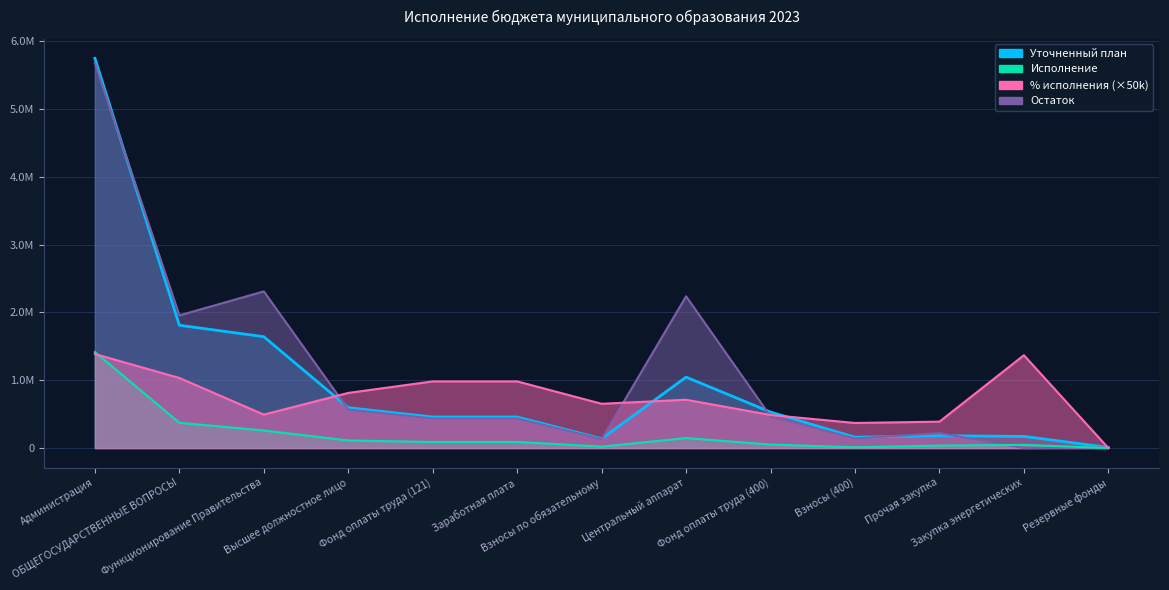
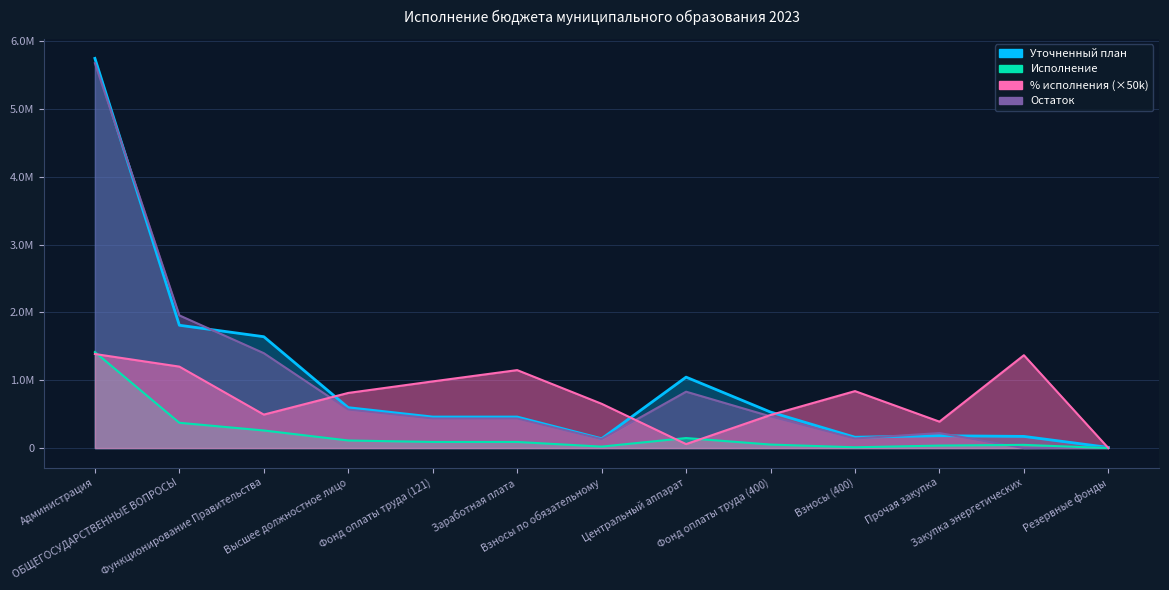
% исполнения (×50k), ОБЩЕГОСУДАРСТВЕННЫЕ ВОПРОСЫ: 1.0М -> 1.2М
Остаток, Функционирование Правительства: 2.3М -> 1.4М
% исполнения (×50k), Заработная плата: 1.0М -> 1.1М
Остаток, Центральный аппарат: 2.2М -> 0.8М
% исполнения (×50k), Центральный аппарат: 0.7М -> 0.1М
% исполнения (×50k), Взносы (400): 0.4М -> 0.8М
